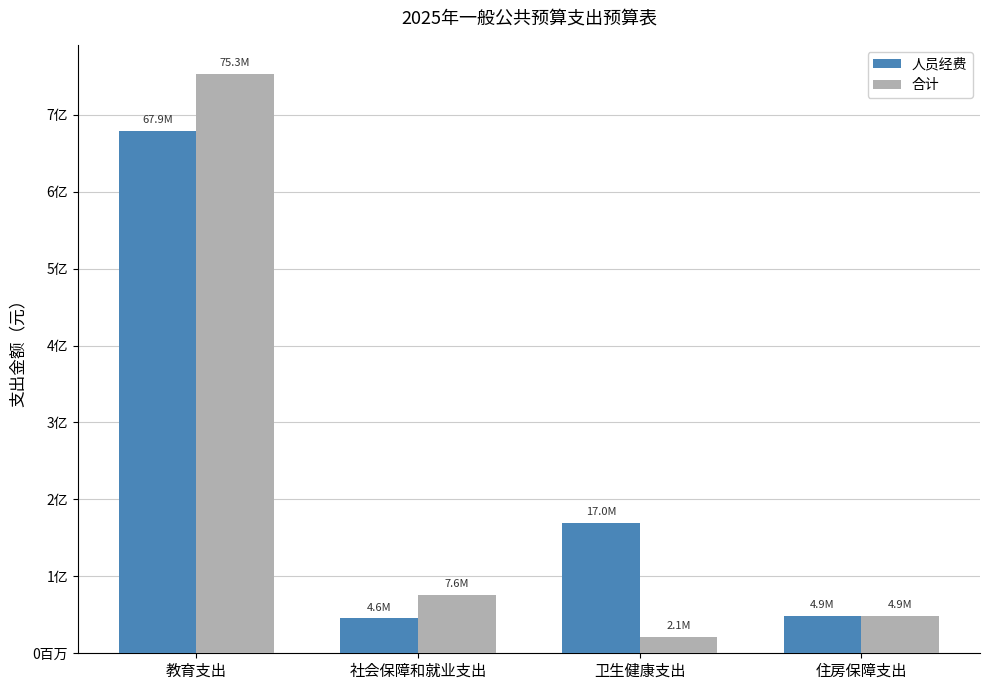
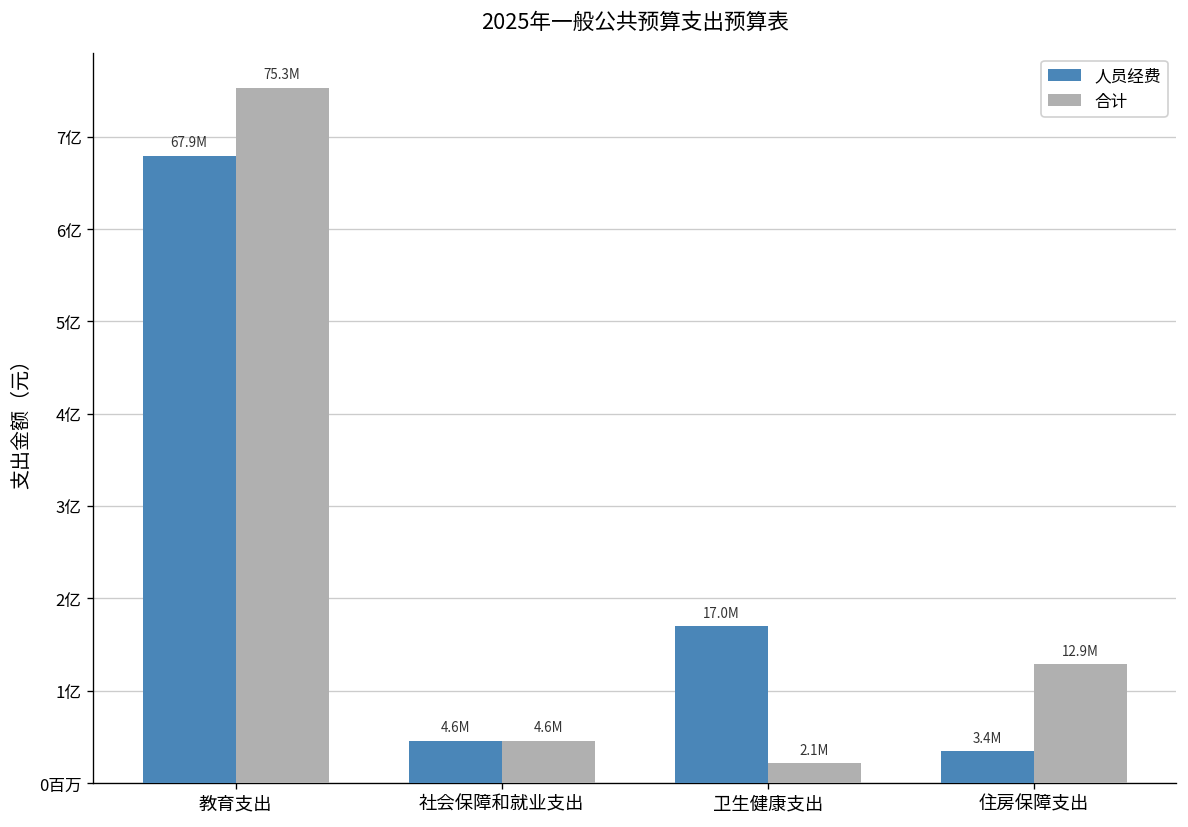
合计, 社会保障和就业支出: 7.6M -> 4.6M
人员经费, 住房保障支出: 4.9M -> 3.4M
合计, 住房保障支出: 4.9M -> 12.9M
